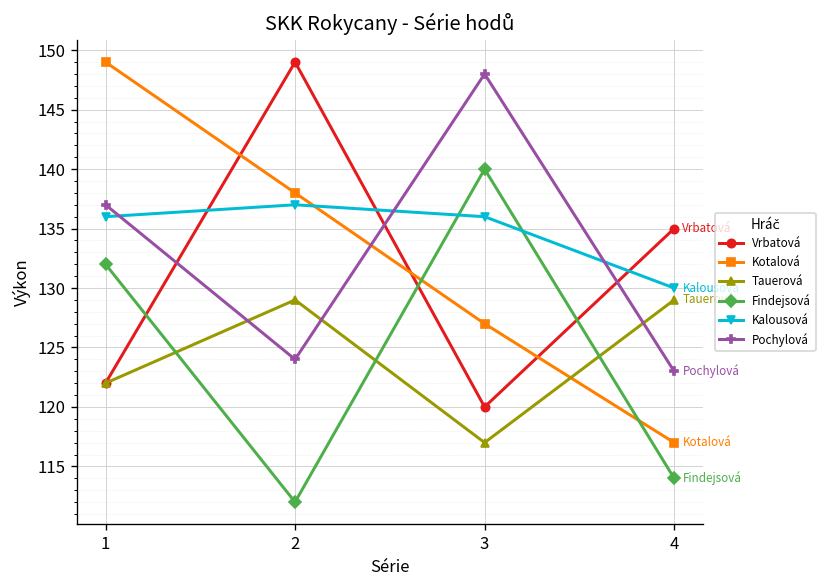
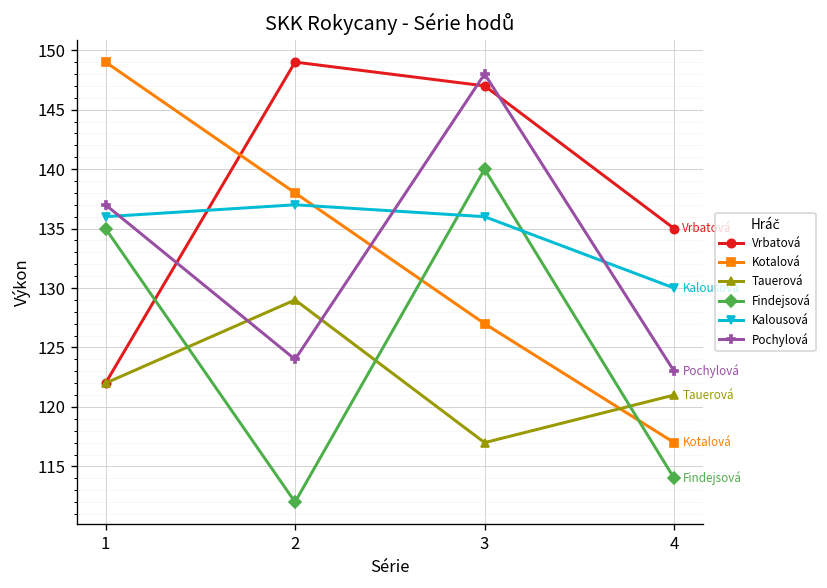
Findejsová, 1: 132 -> 135
Vrbatová, 3: 120 -> 147
Tauerová, 4: 129 -> 121
